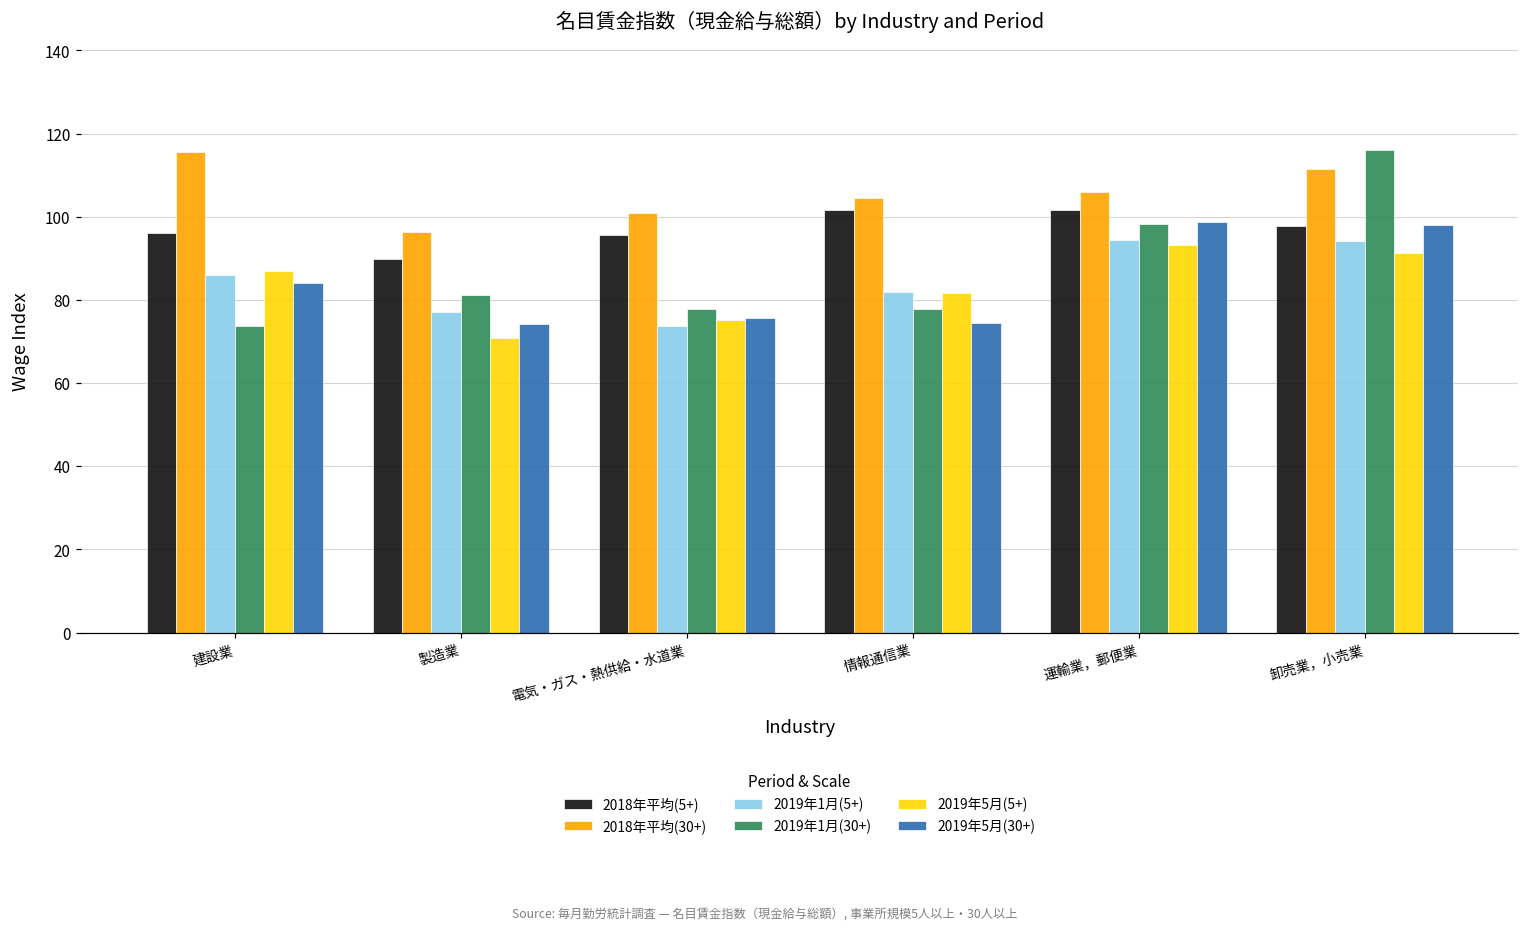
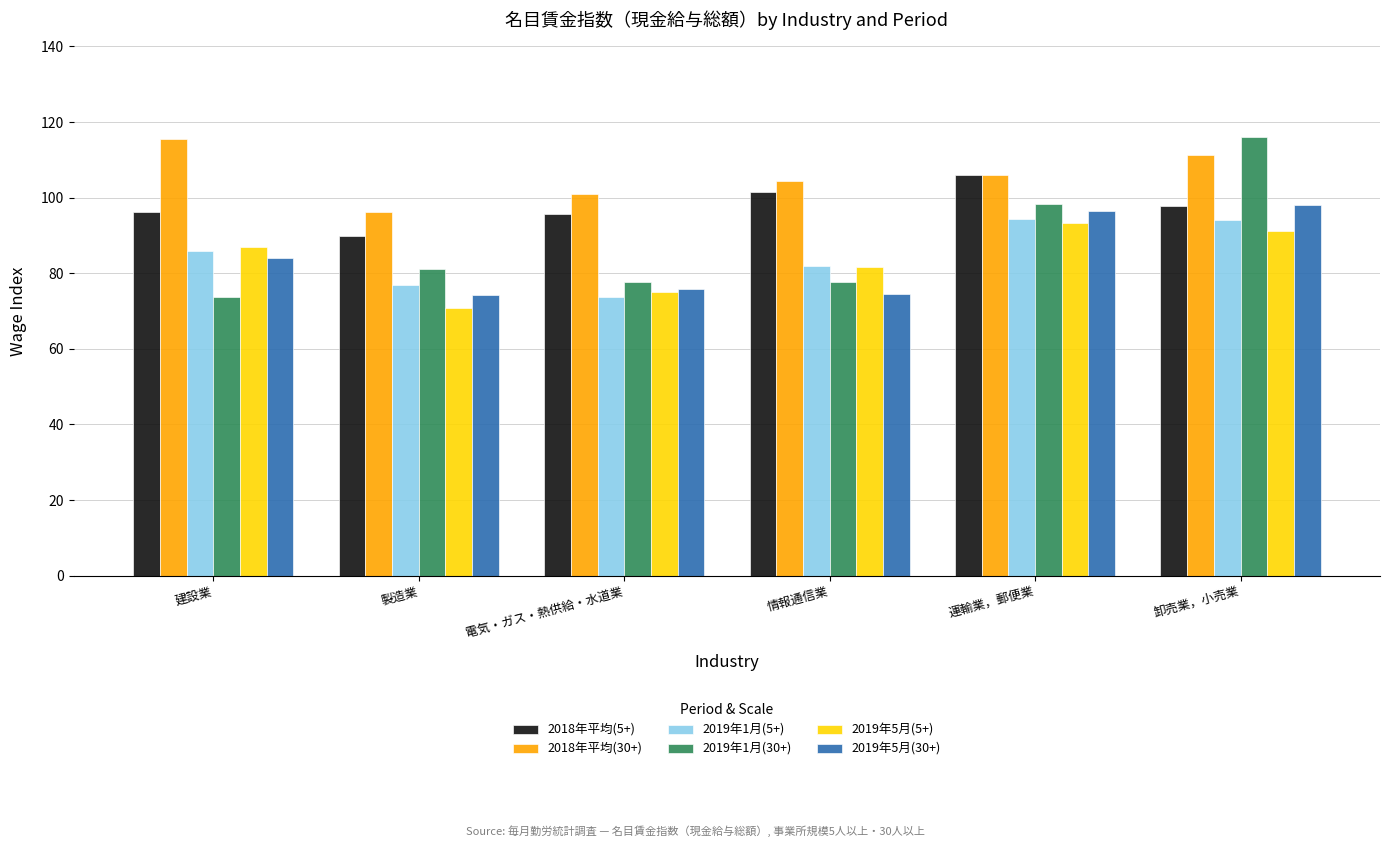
2018年平均(5+), 運輸業，郵便業: 102 -> 106
2019年5月(30+), 運輸業，郵便業: 99 -> 96
